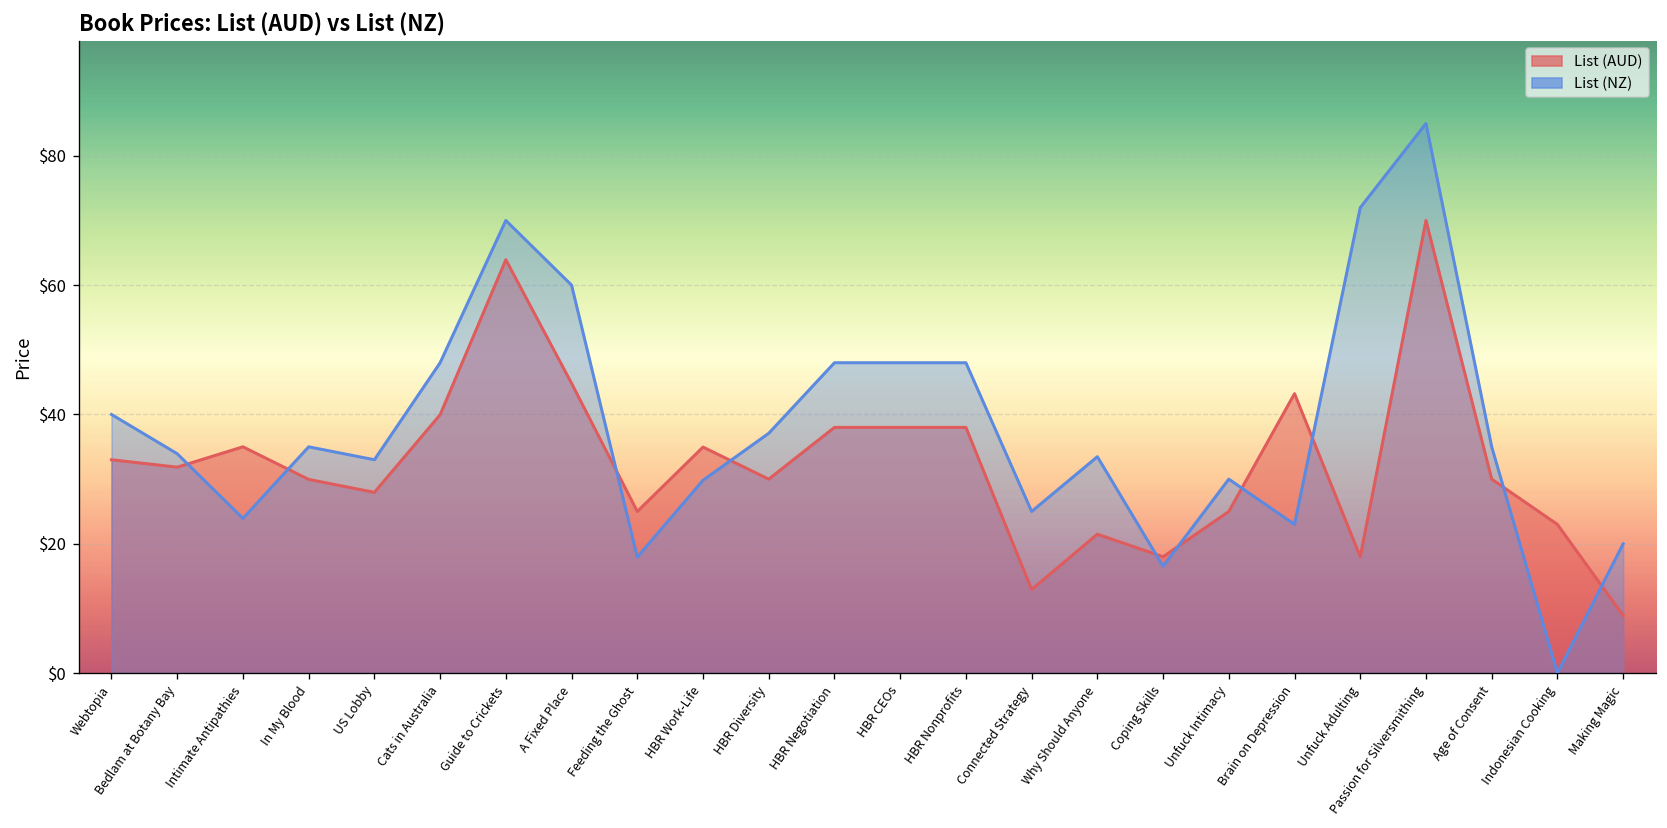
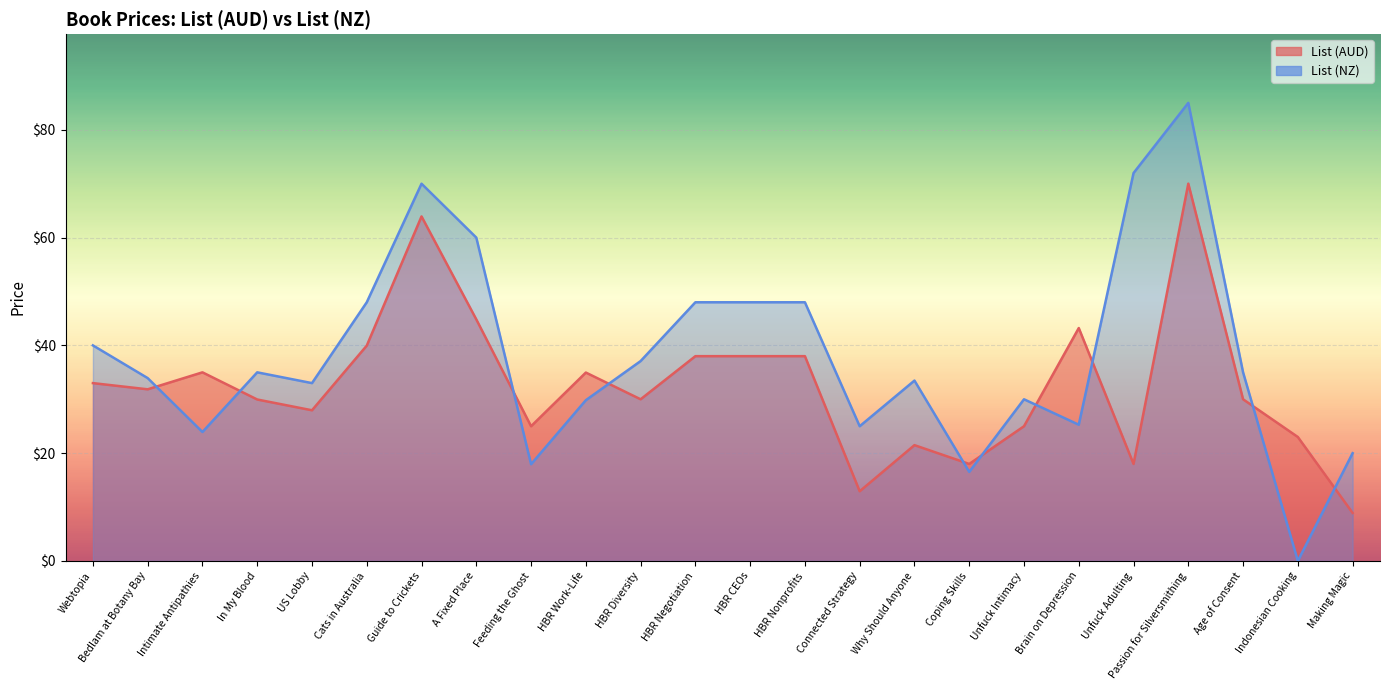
List (NZ), Brain on Depression: $23 -> $25
